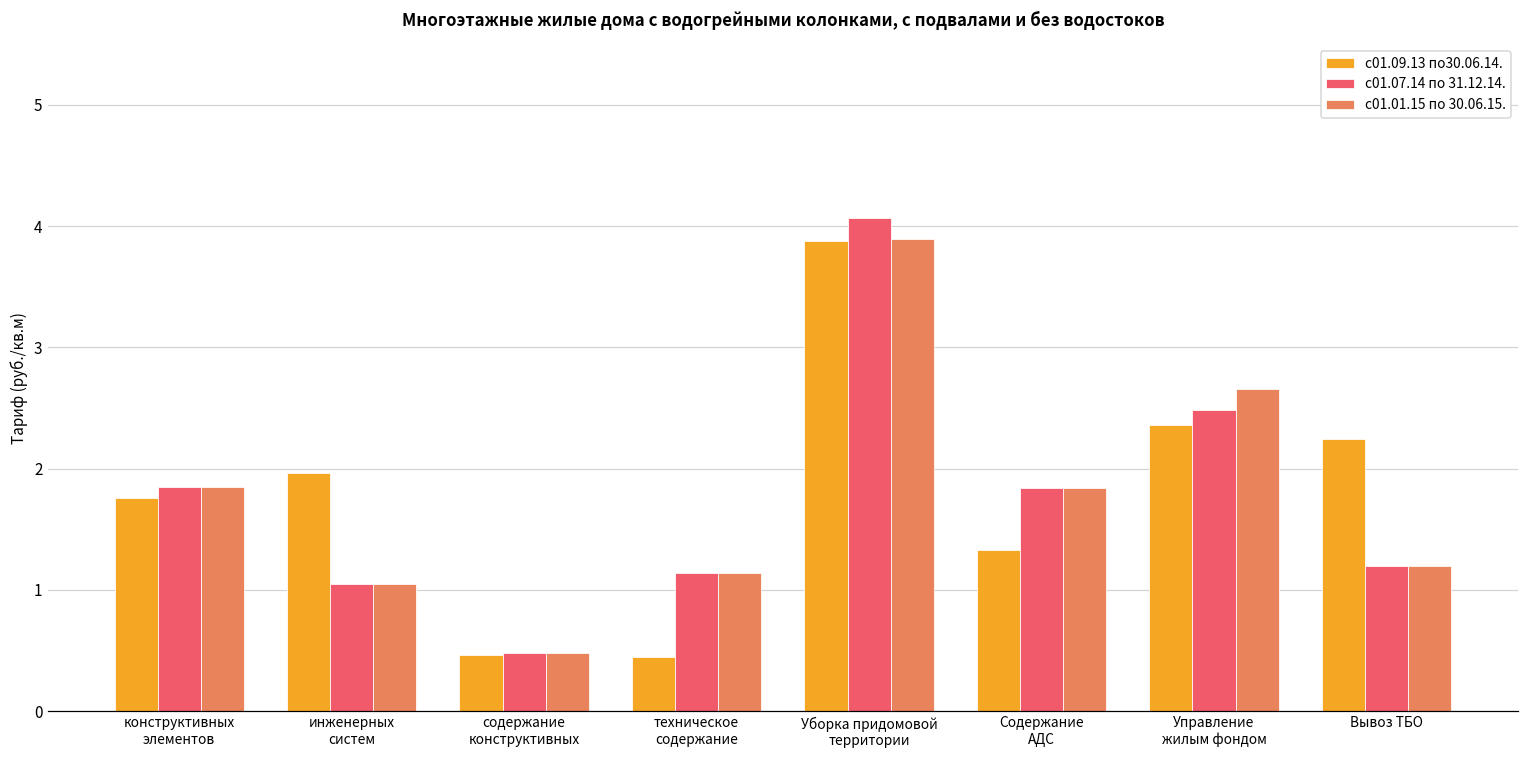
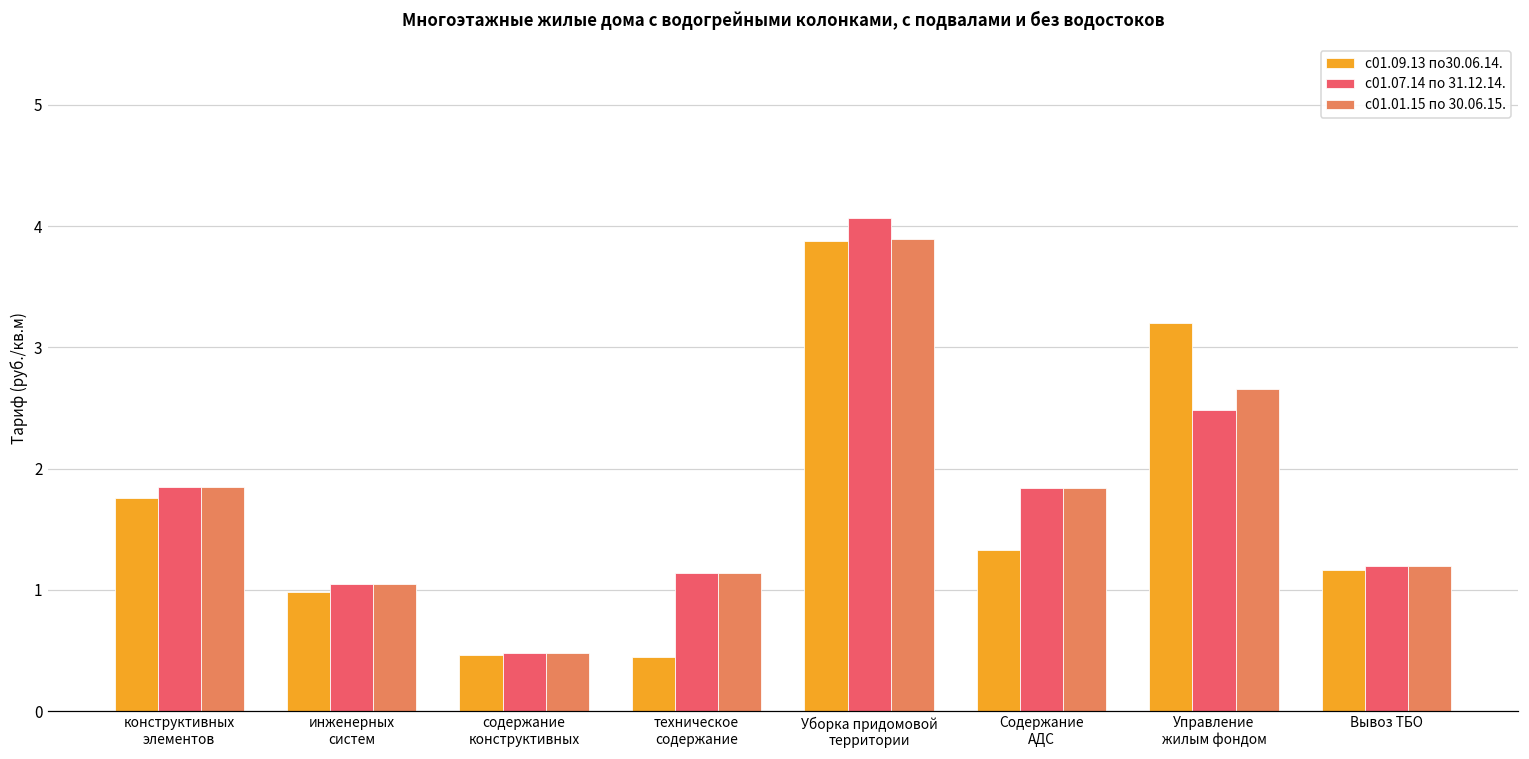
с01.09.13 по30.06.14., инженерных систем: 1.96 -> 0.98
с01.09.13 по30.06.14., Управление жилым фондом: 2.36 -> 3.20
с01.09.13 по30.06.14., Вывоз ТБО: 2.24 -> 1.16
